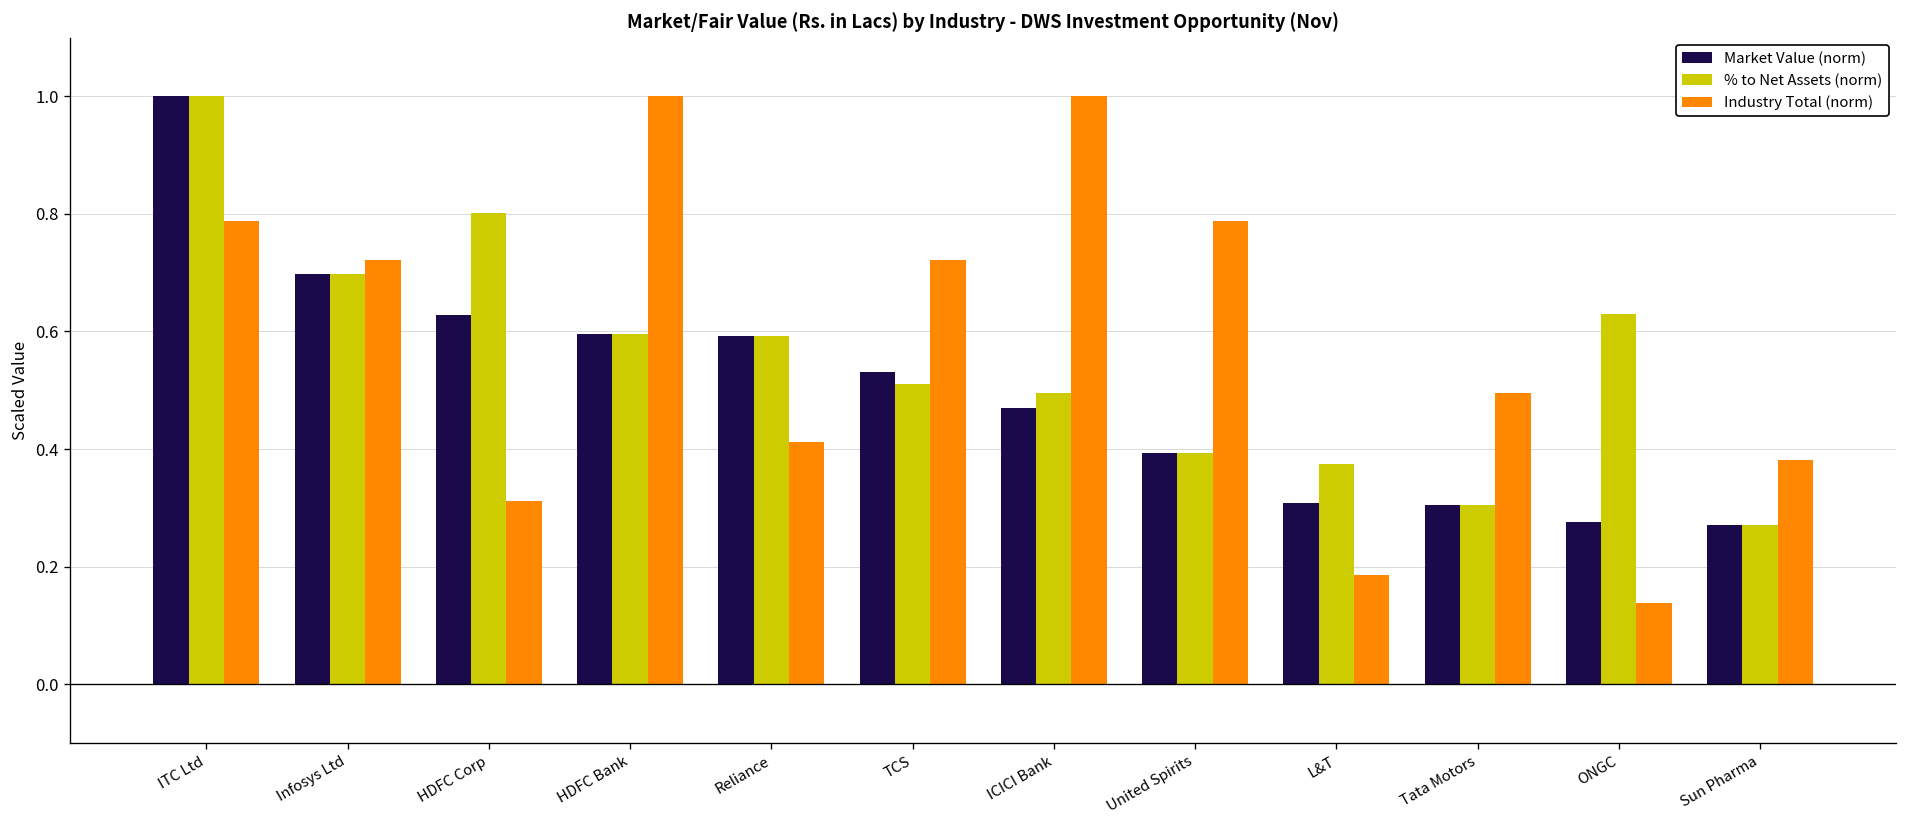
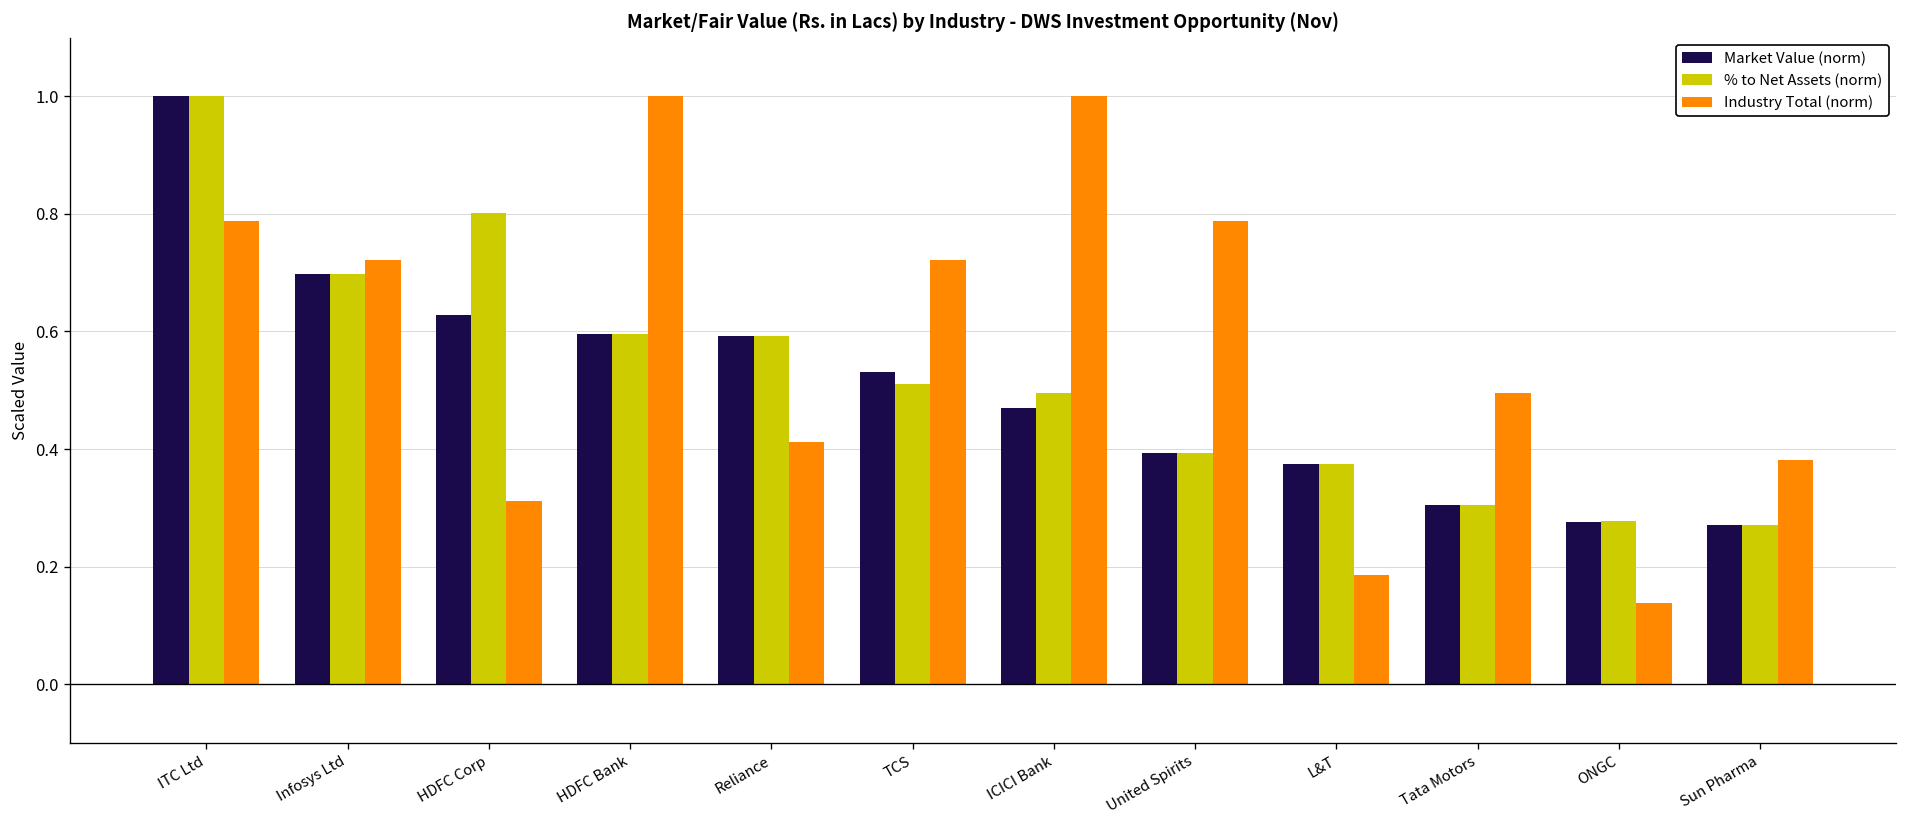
Market Value (norm), L&T: 0.31 -> 0.37
% to Net Assets (norm), ONGC: 0.63 -> 0.28
